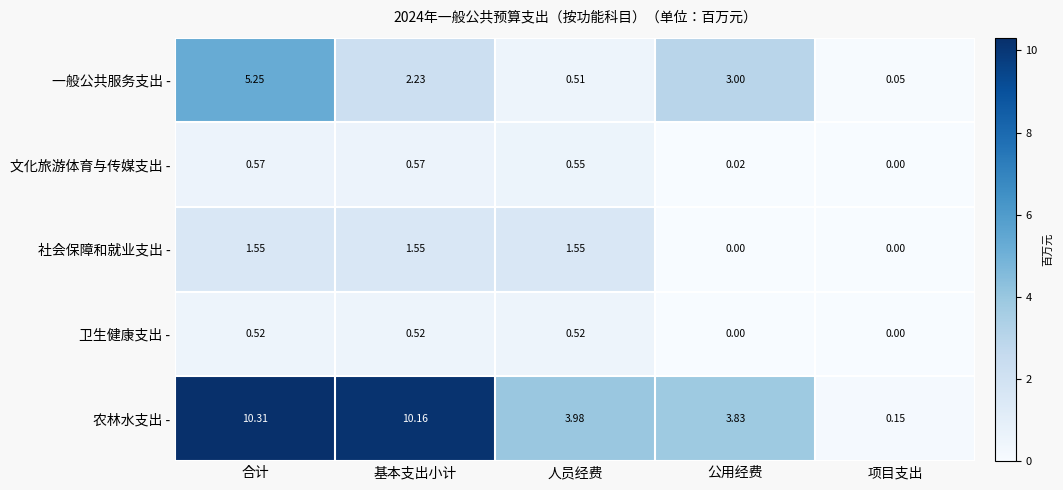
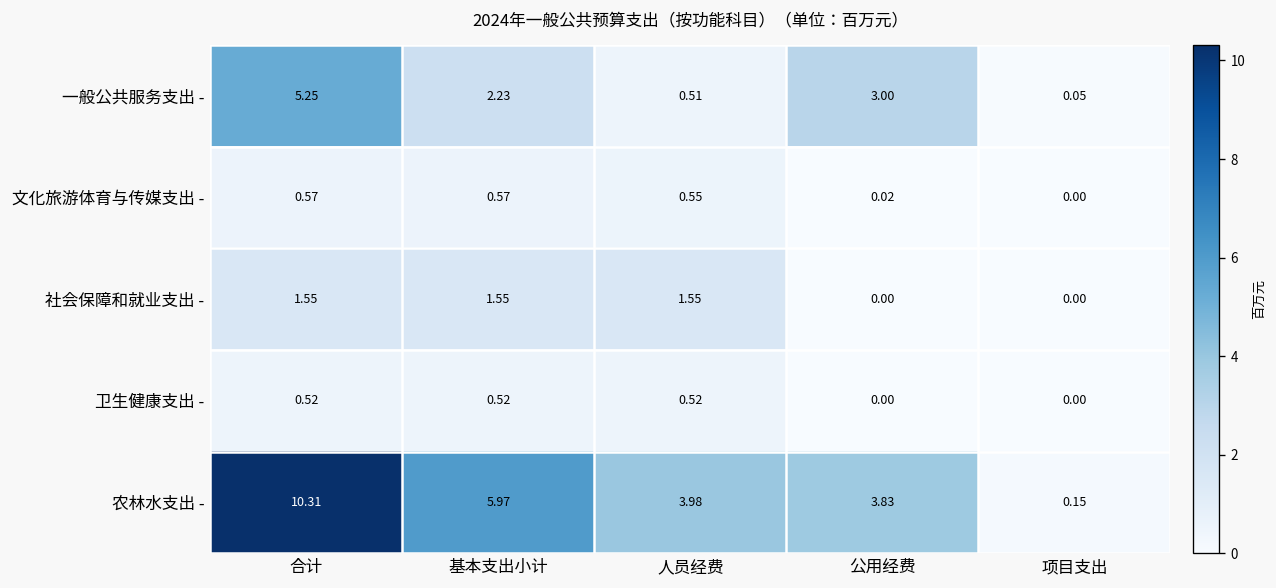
农林水支出 -, 基本支出小计: 10.16 -> 5.97
